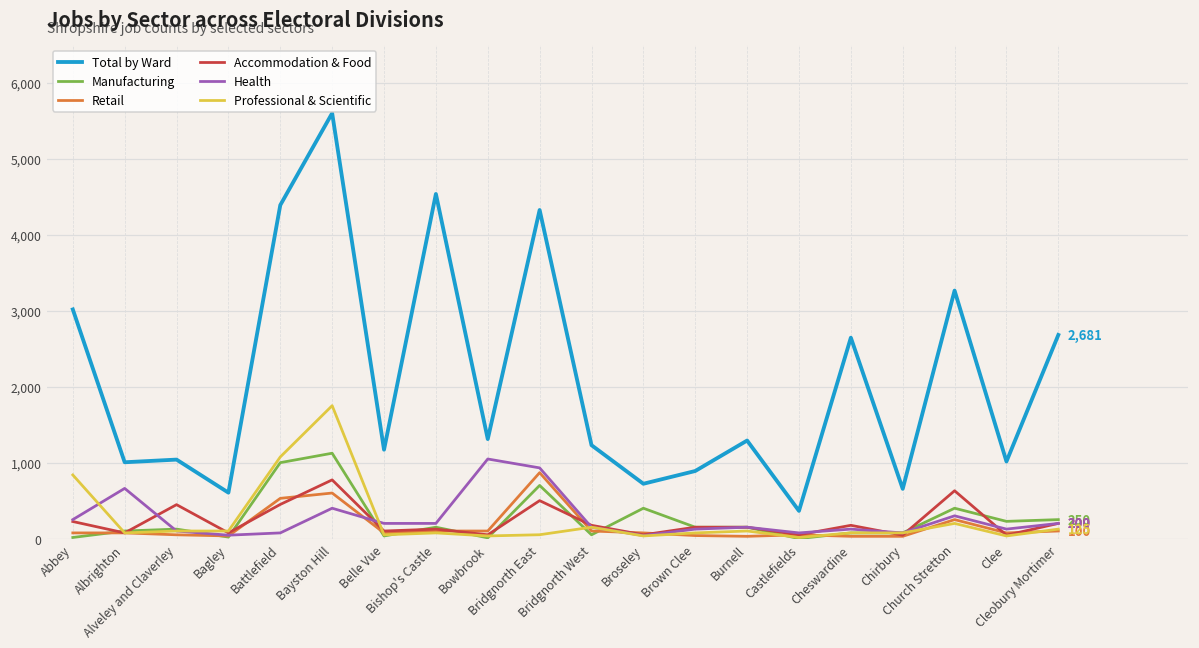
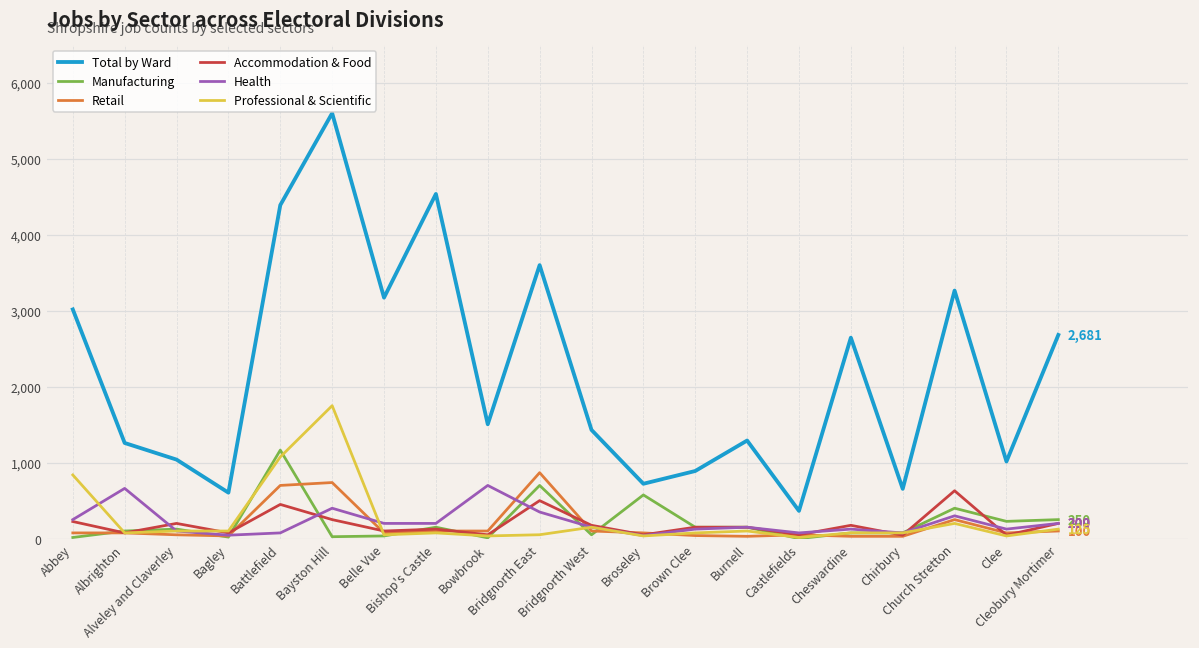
Total by Ward, Albrighton: 1,000 -> 1,300
Accommodation & Food, Alveley and Claverley: 400 -> 200
Manufacturing, Battlefield: 1,000 -> 1,200
Retail, Battlefield: 500 -> 700
Manufacturing, Bayston Hill: 1,100 -> 0
Retail, Bayston Hill: 600 -> 700
Accommodation & Food, Bayston Hill: 800 -> 300
Total by Ward, Belle Vue: 1,200 -> 3,200
Total by Ward, Bowbrook: 1,300 -> 1,500
Health, Bowbrook: 1,000 -> 700
Total by Ward, Bridgnorth East: 4,300 -> 3,600
Health, Bridgnorth East: 900 -> 400
Total by Ward, Bridgnorth West: 1,200 -> 1,400
Manufacturing, Broseley: 400 -> 600
